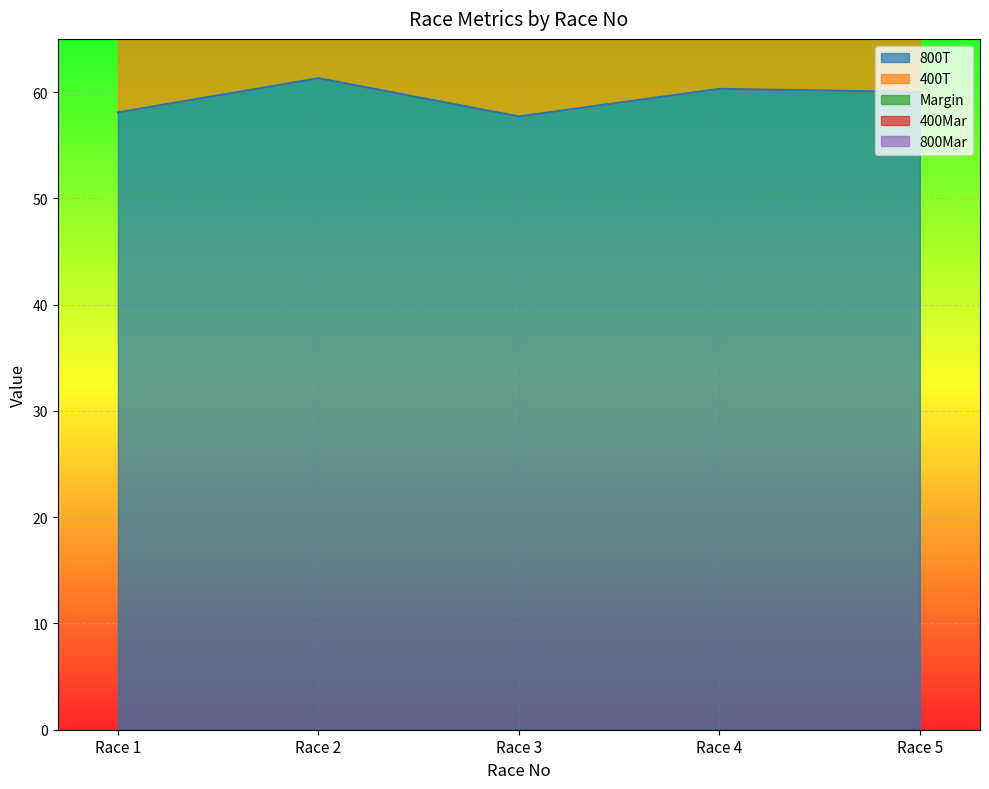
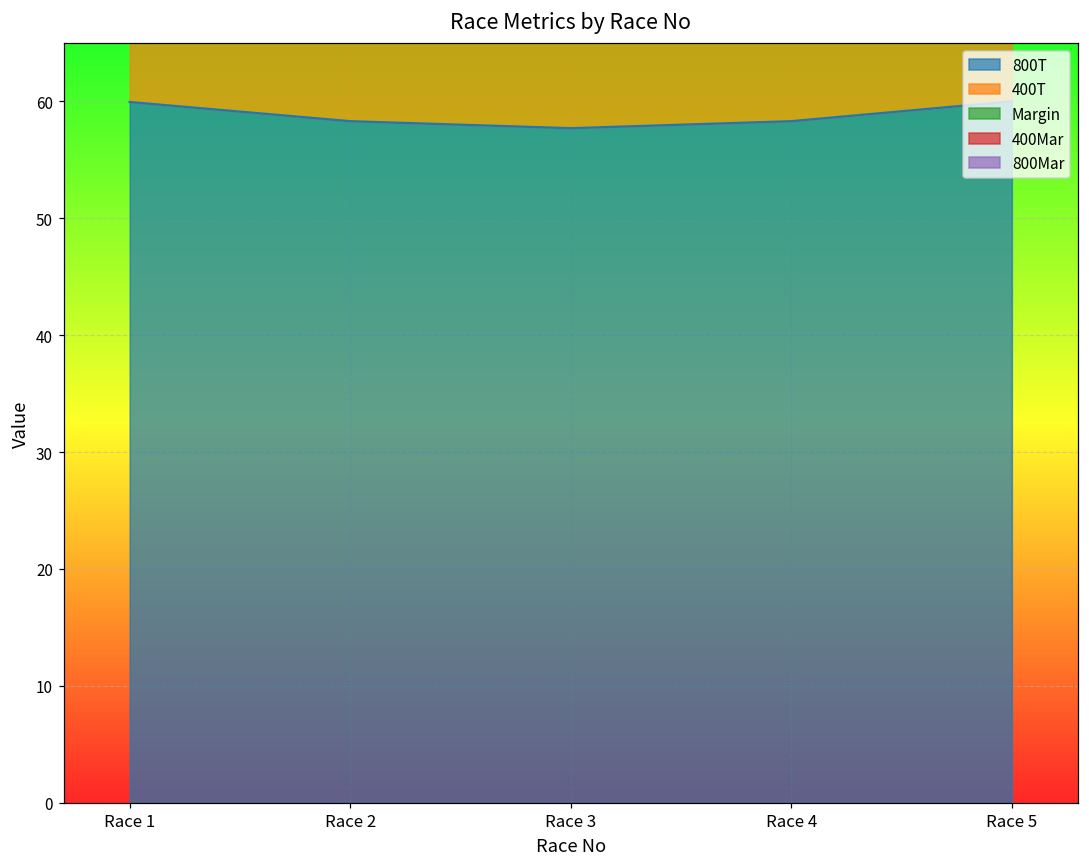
800T, Race 1: 58.1 -> 59.9
800T, Race 2: 61.3 -> 58.3
800T, Race 4: 60.3 -> 58.3
